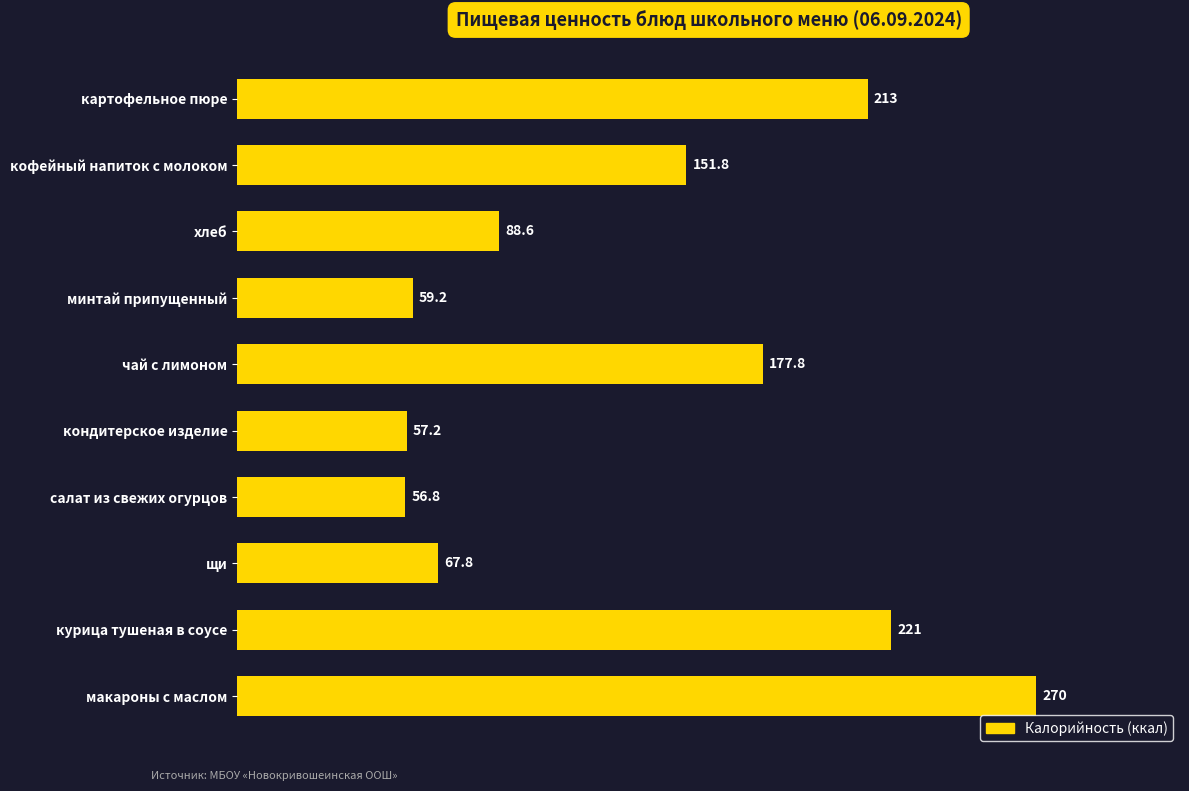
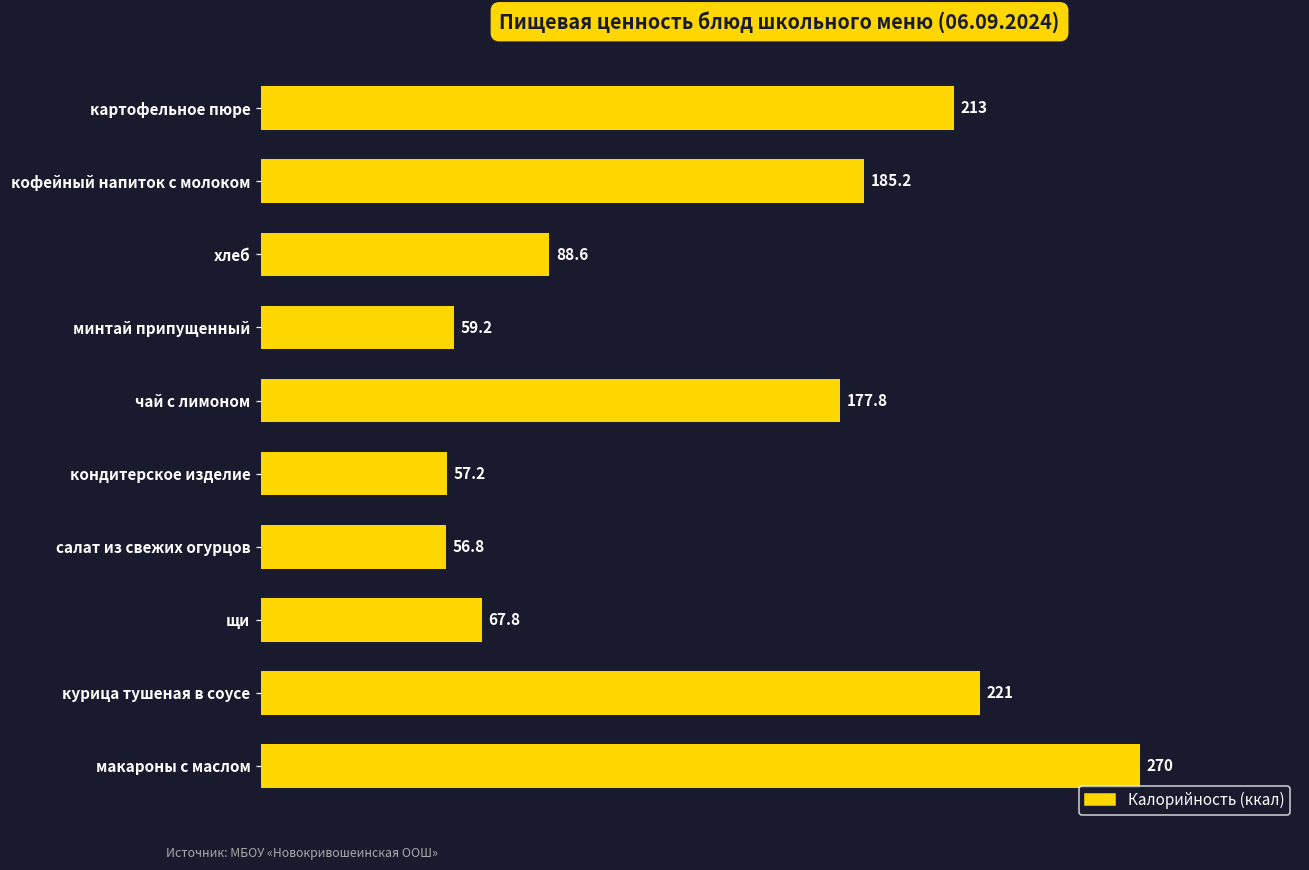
кофейный напиток с молоком: 151.8 -> 185.2
